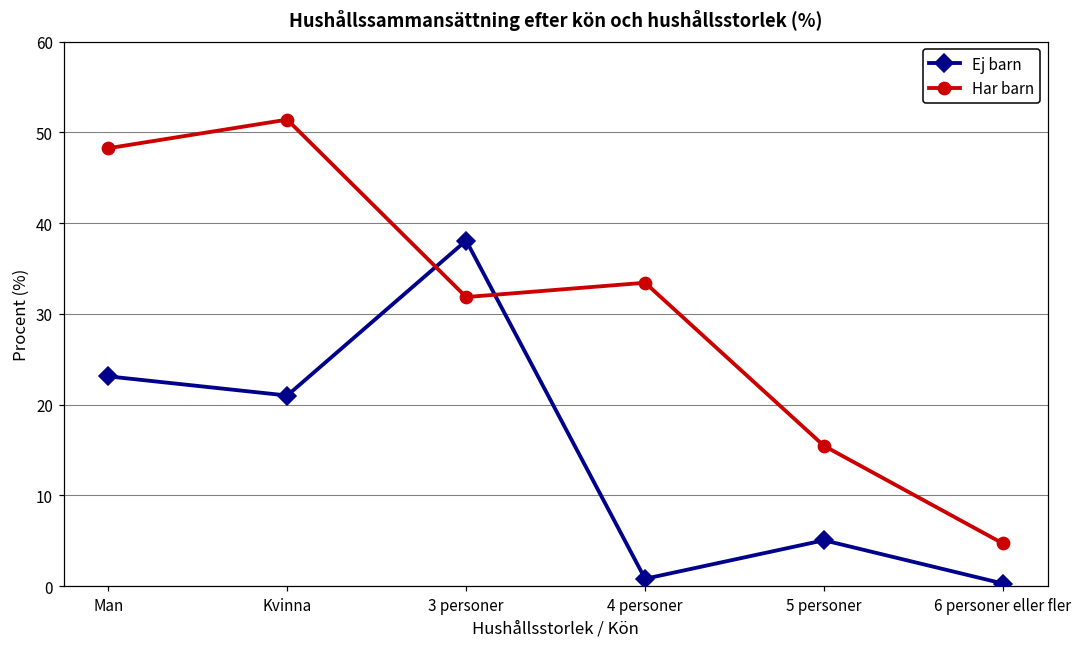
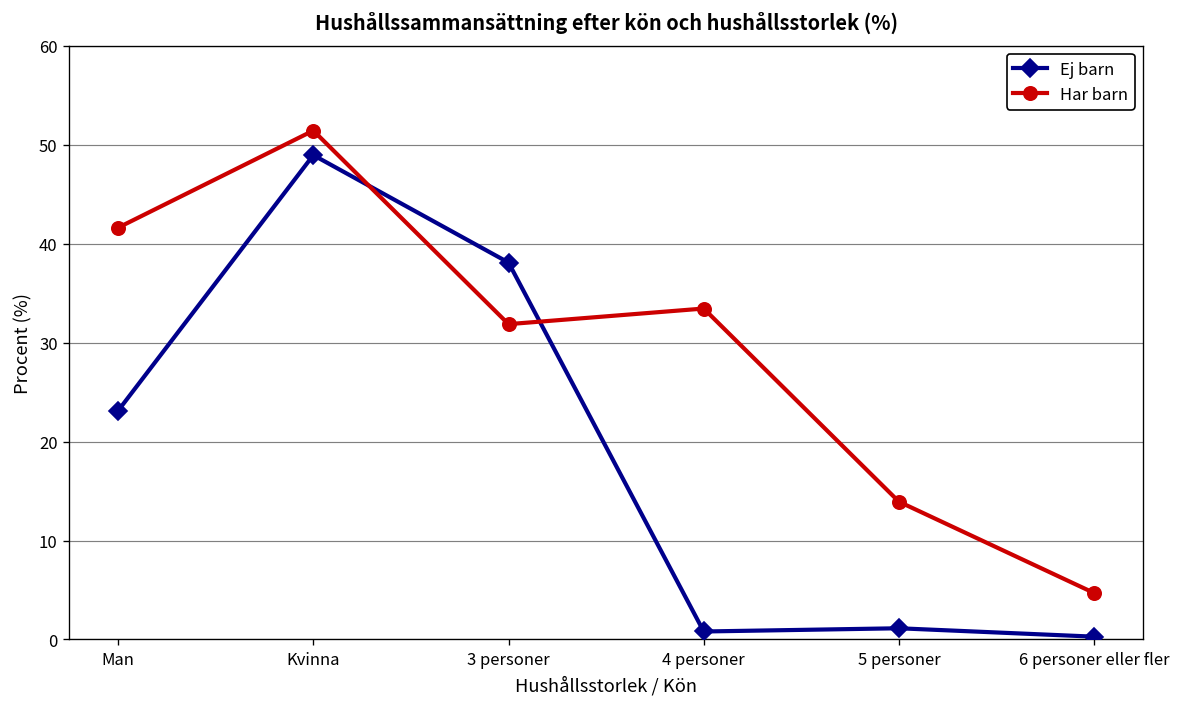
Har barn, Man: 48 -> 42
Ej barn, Kvinna: 21 -> 49
Ej barn, 5 personer: 5 -> 1
Har barn, 5 personer: 15 -> 14
